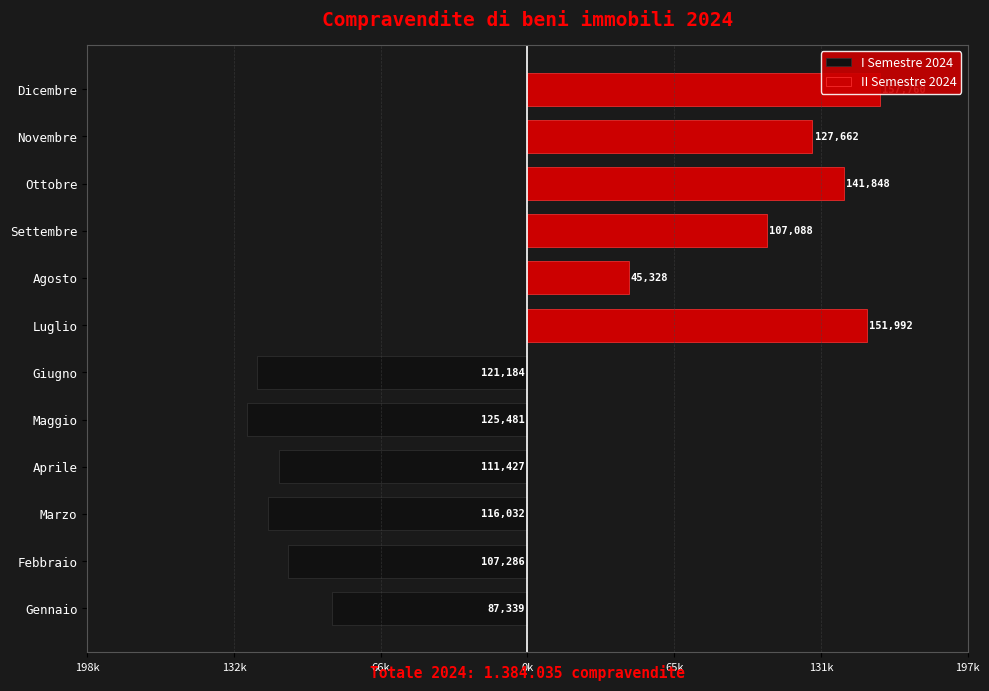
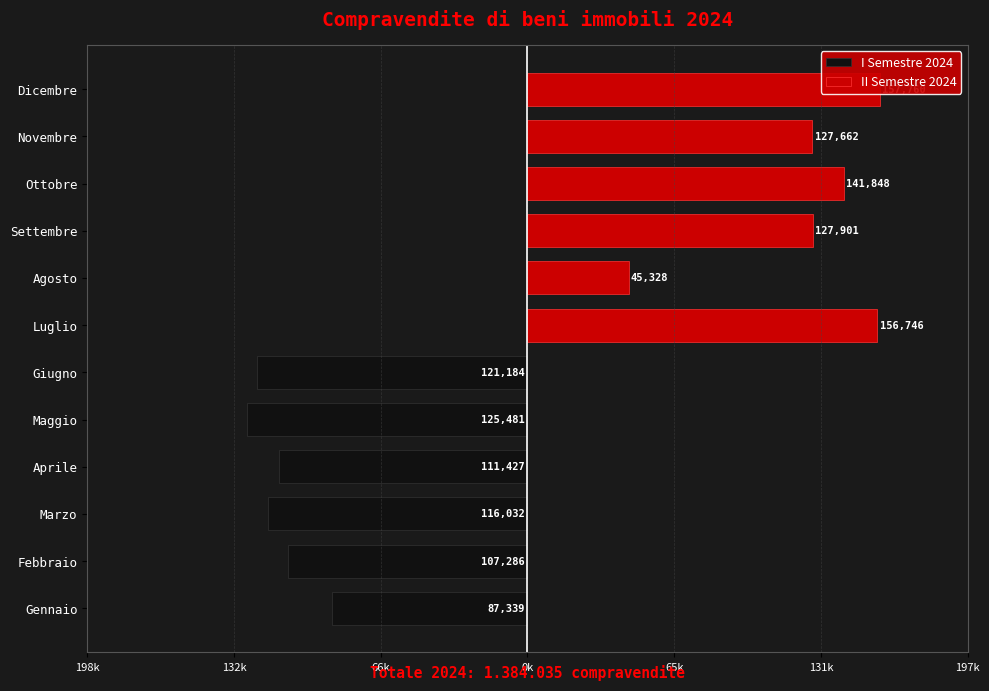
II Semestre 2024, Settembre: 107,088 -> 127,901
II Semestre 2024, Luglio: 151,992 -> 156,746
